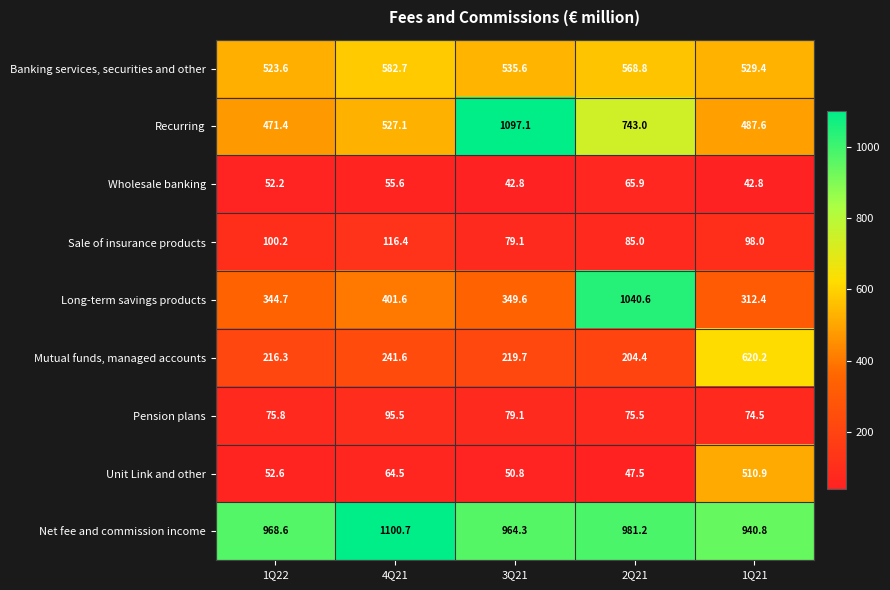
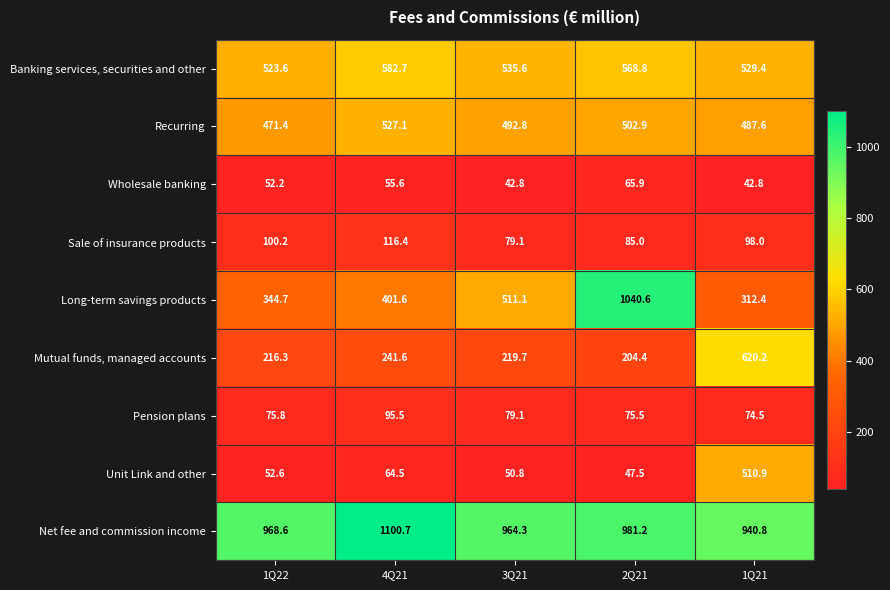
Recurring, 3Q21: 1097.1 -> 492.8
Recurring, 2Q21: 743.0 -> 502.9
Long-term savings products, 3Q21: 349.6 -> 511.1
